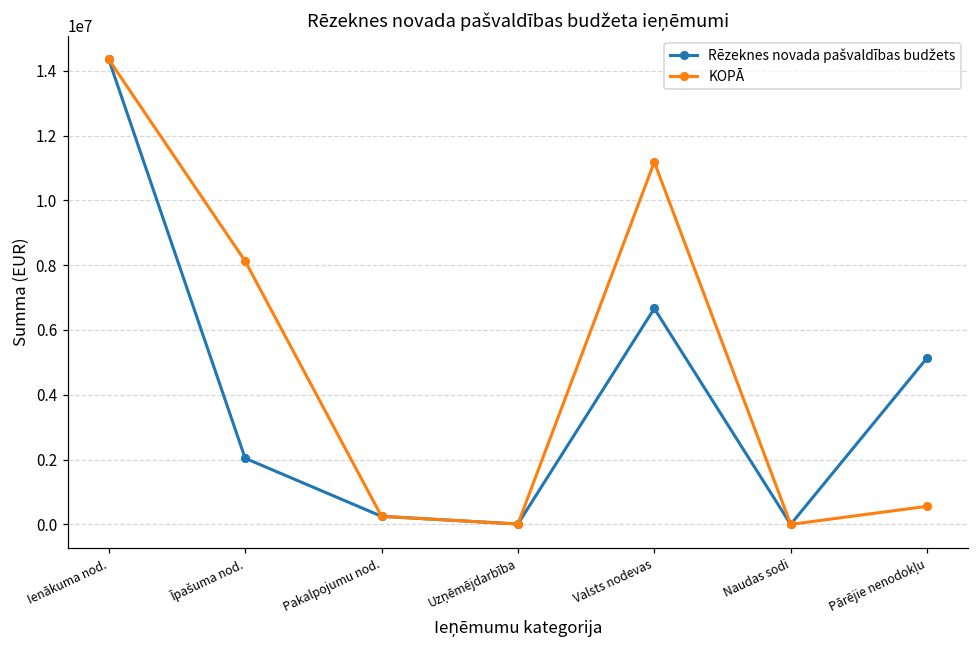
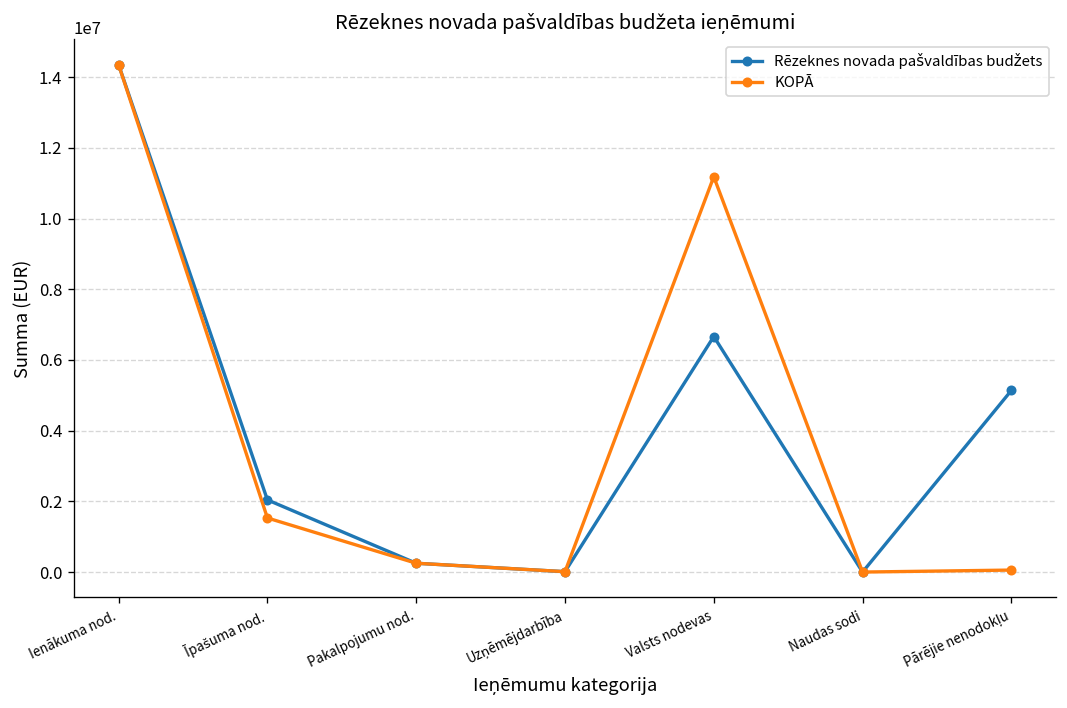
KOPĀ, Īpašuma nod.: 8100000 -> 1500000
KOPĀ, Pārējie nenodokļu: 600000 -> 100000
